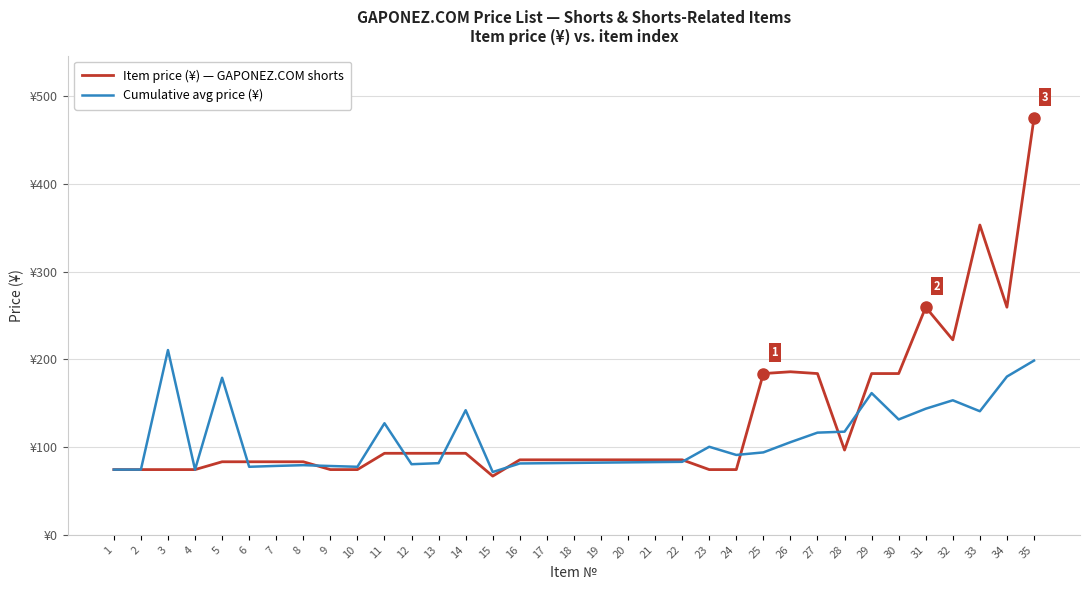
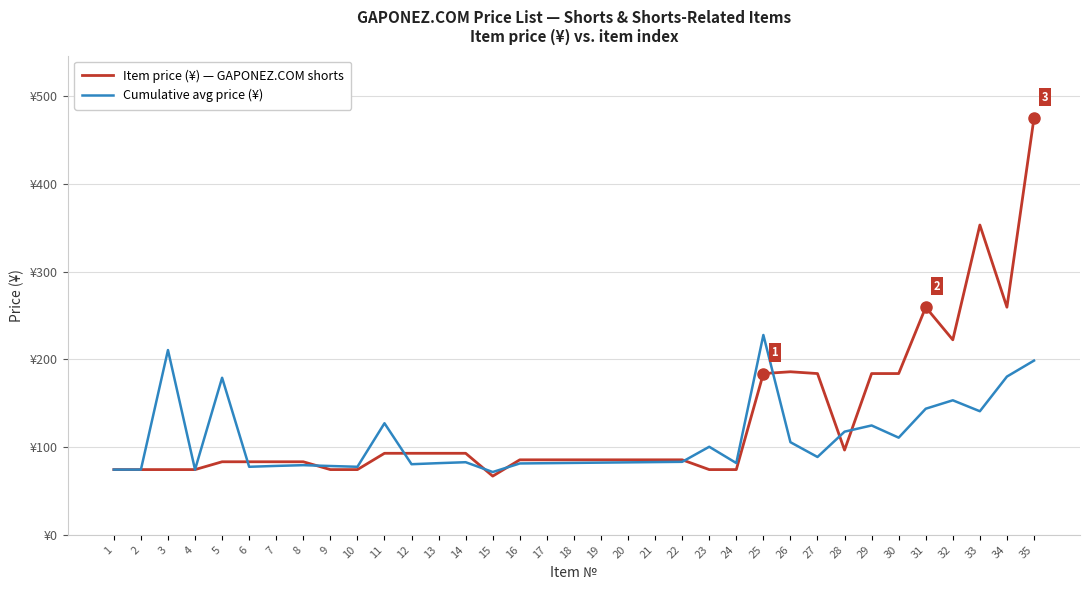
Cumulative avg price (¥), 14: ¥140 -> ¥80
Cumulative avg price (¥), 24: ¥90 -> ¥80
Cumulative avg price (¥), 25: ¥90 -> ¥230
Cumulative avg price (¥), 27: ¥120 -> ¥90
Cumulative avg price (¥), 29: ¥160 -> ¥120
Cumulative avg price (¥), 30: ¥130 -> ¥110
